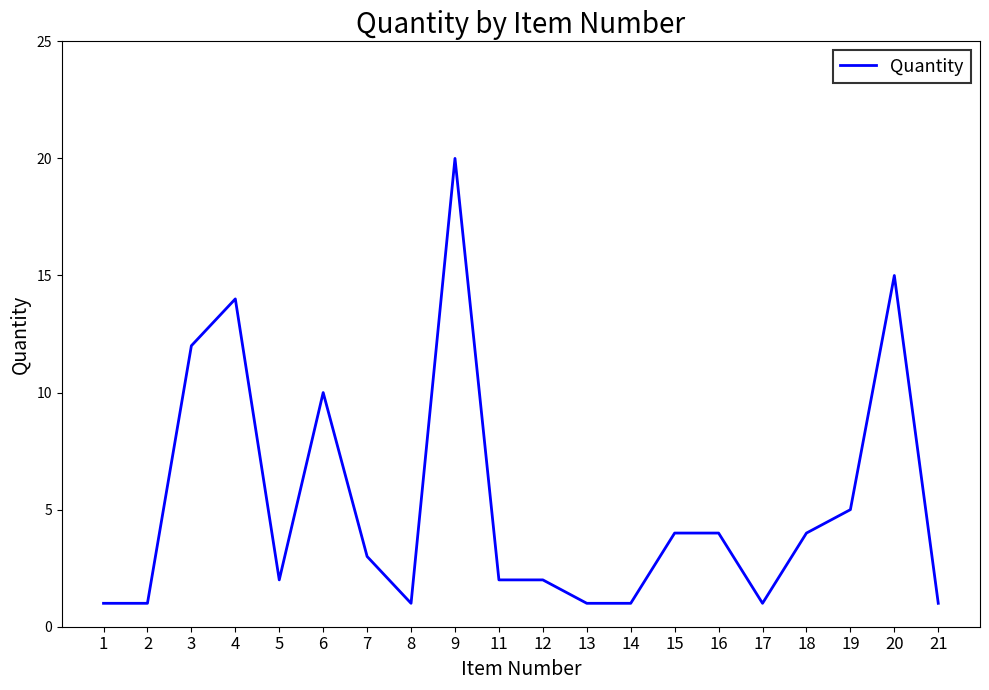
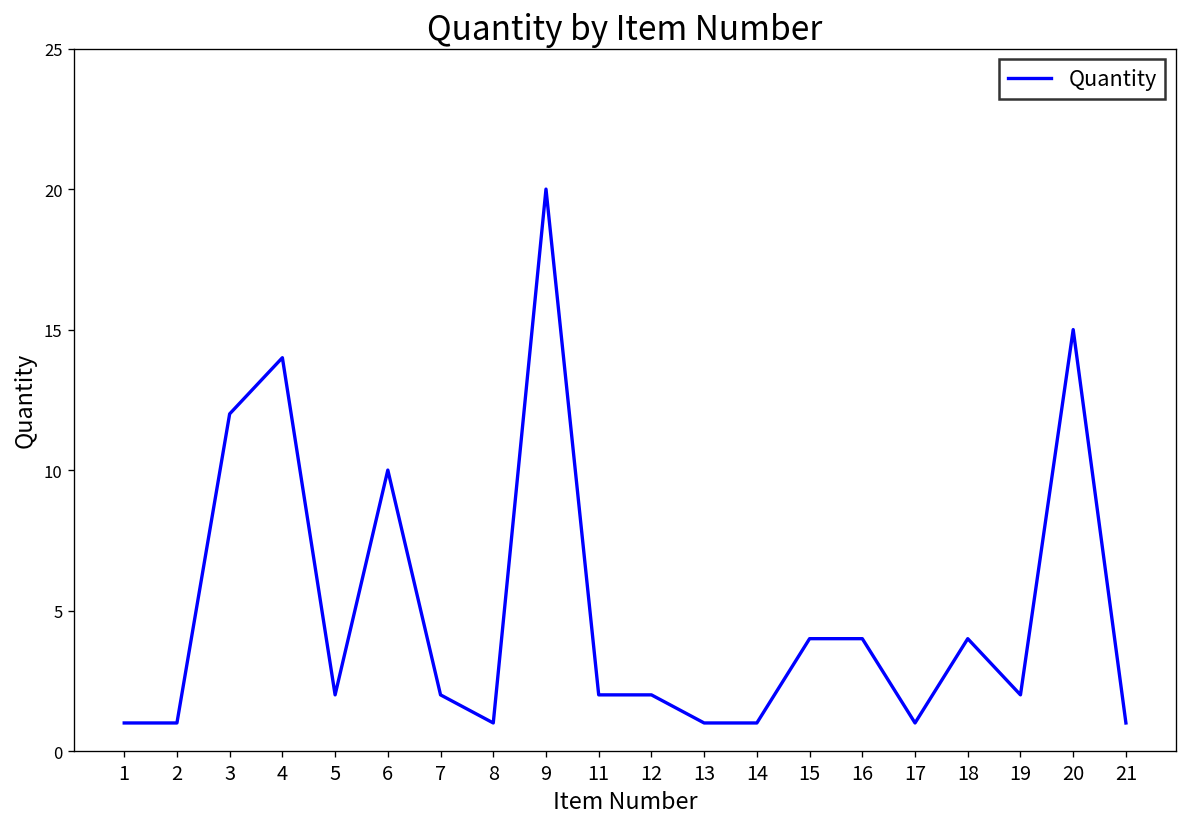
7: 3 -> 2
19: 5 -> 2
